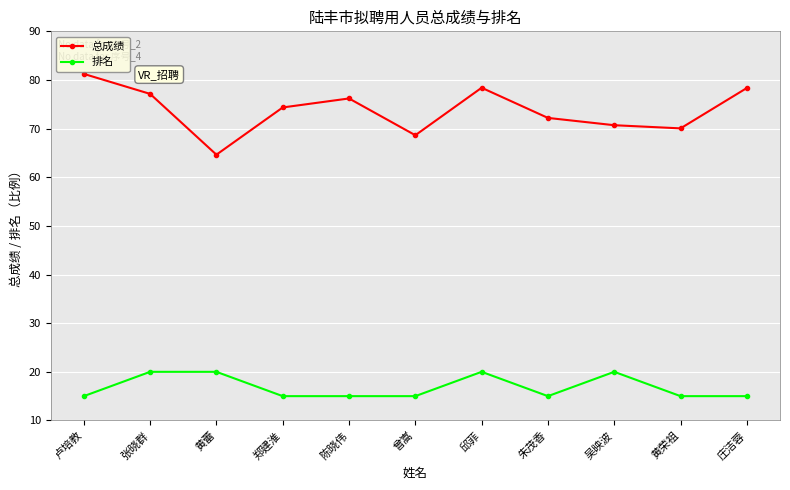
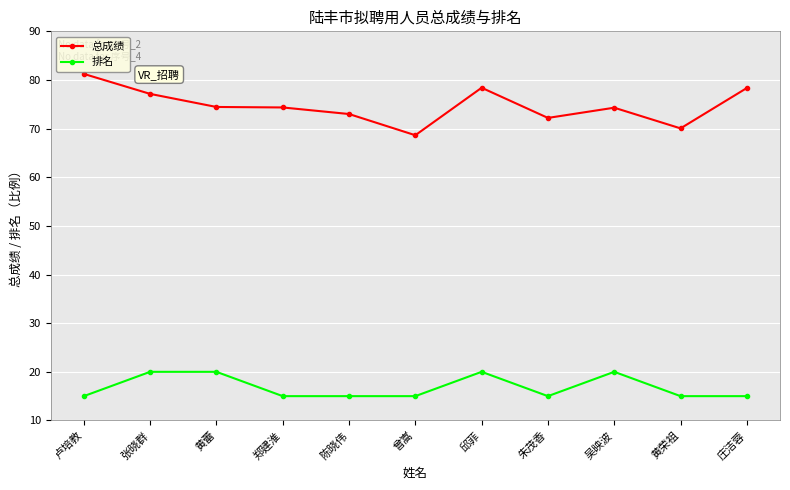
总成绩, 黄蕾: 65 -> 74
总成绩, 陈晓伟: 76 -> 73
总成绩, 吴映波: 71 -> 74
